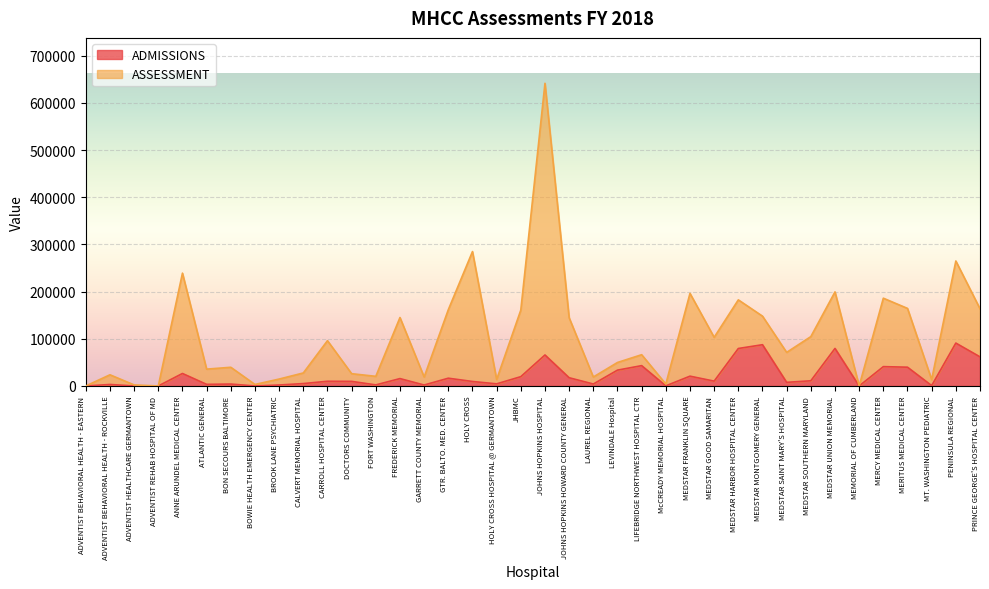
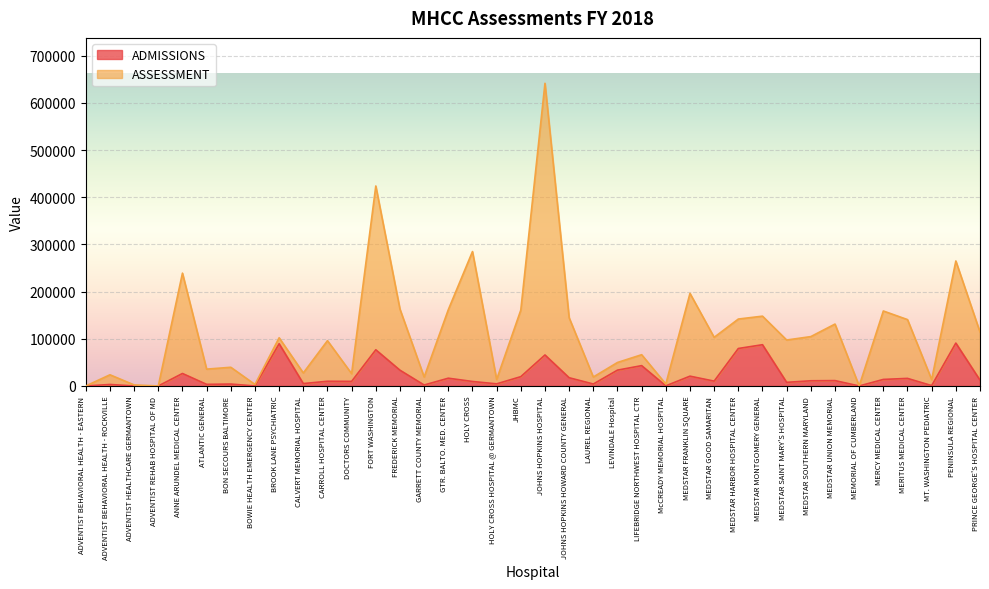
ADMISSIONS, BROOK LANE PSYCHIATRIC: 0 -> 90000
ADMISSIONS, FORT WASHINGTON: 0 -> 80000
ASSESSMENT, FORT WASHINGTON: 20000 -> 350000
ADMISSIONS, FREDERICK MEMORIAL: 20000 -> 30000
ASSESSMENT, MEDSTAR HARBOR HOSPITAL CENTER: 100000 -> 60000
ASSESSMENT, MEDSTAR SAINT MARY'S HOSPITAL: 60000 -> 90000
ADMISSIONS, MEDSTAR UNION MEMORIAL: 80000 -> 10000
ADMISSIONS, MERCY MEDICAL CENTER: 40000 -> 10000
ADMISSIONS, MERITUS MEDICAL CENTER: 40000 -> 20000
ADMISSIONS, PRINCE GEORGE'S HOSPITAL CENTER: 60000 -> 10000
